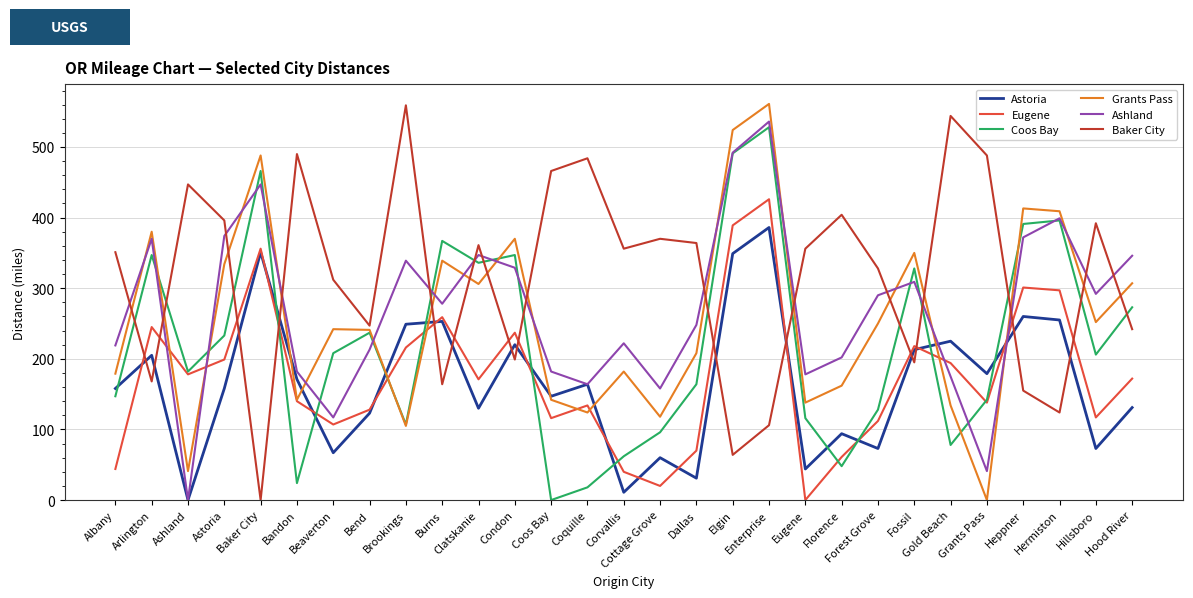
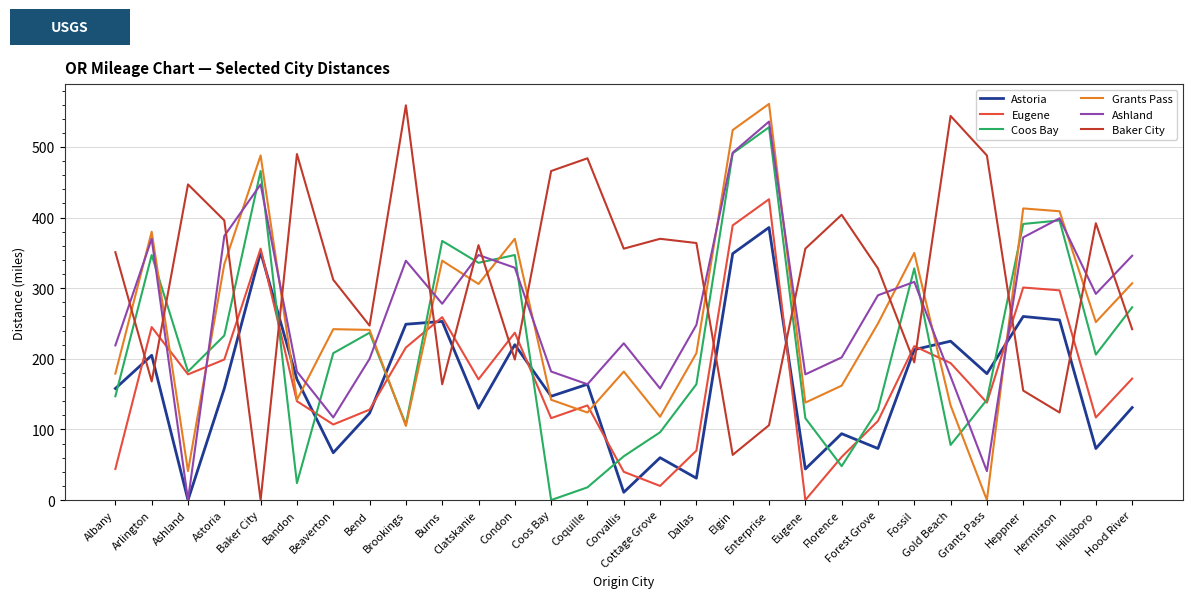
Ashland, Bend: 210 -> 200
